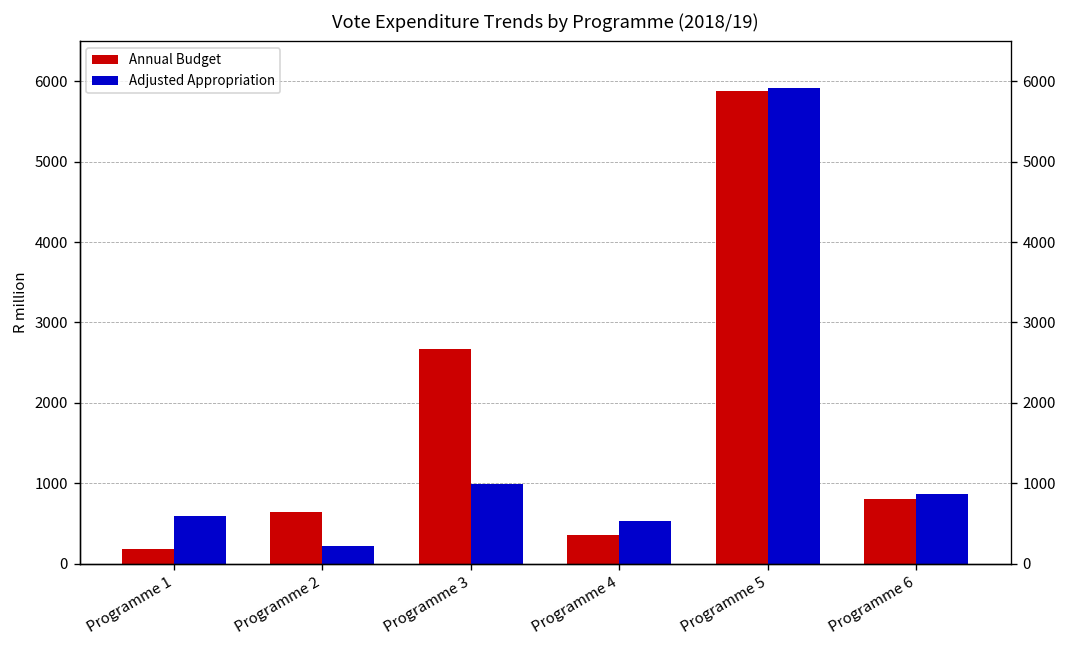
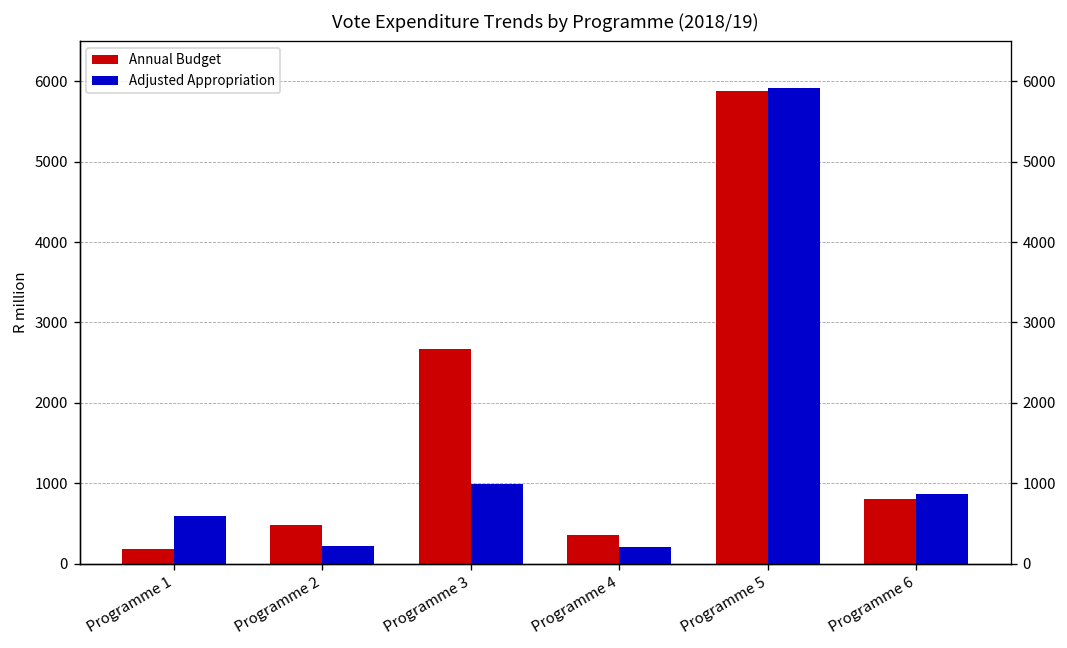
Annual Budget, Programme 2: 600 -> 500
Adjusted Appropriation, Programme 4: 500 -> 200
